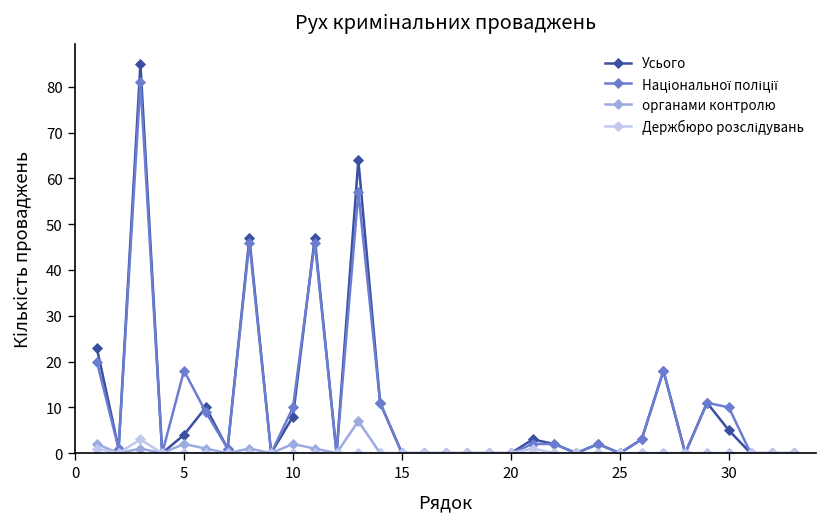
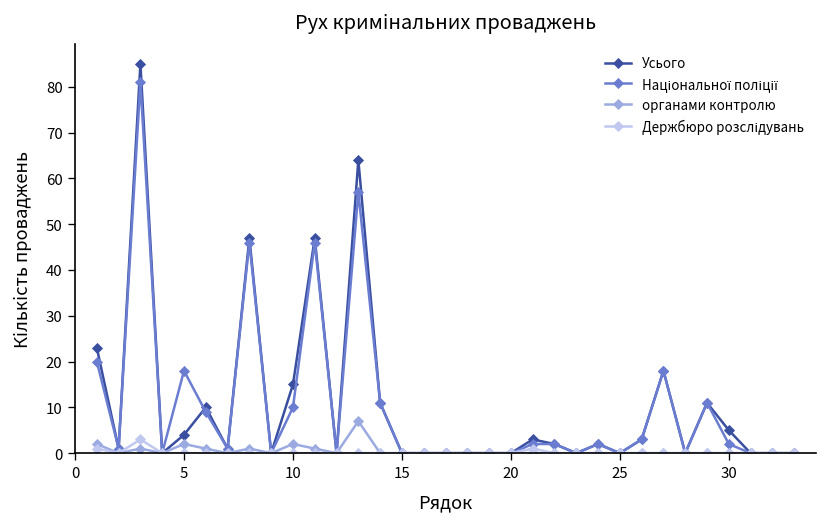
Усього, 10: 8 -> 15
Національної поліції, 30: 10 -> 2
